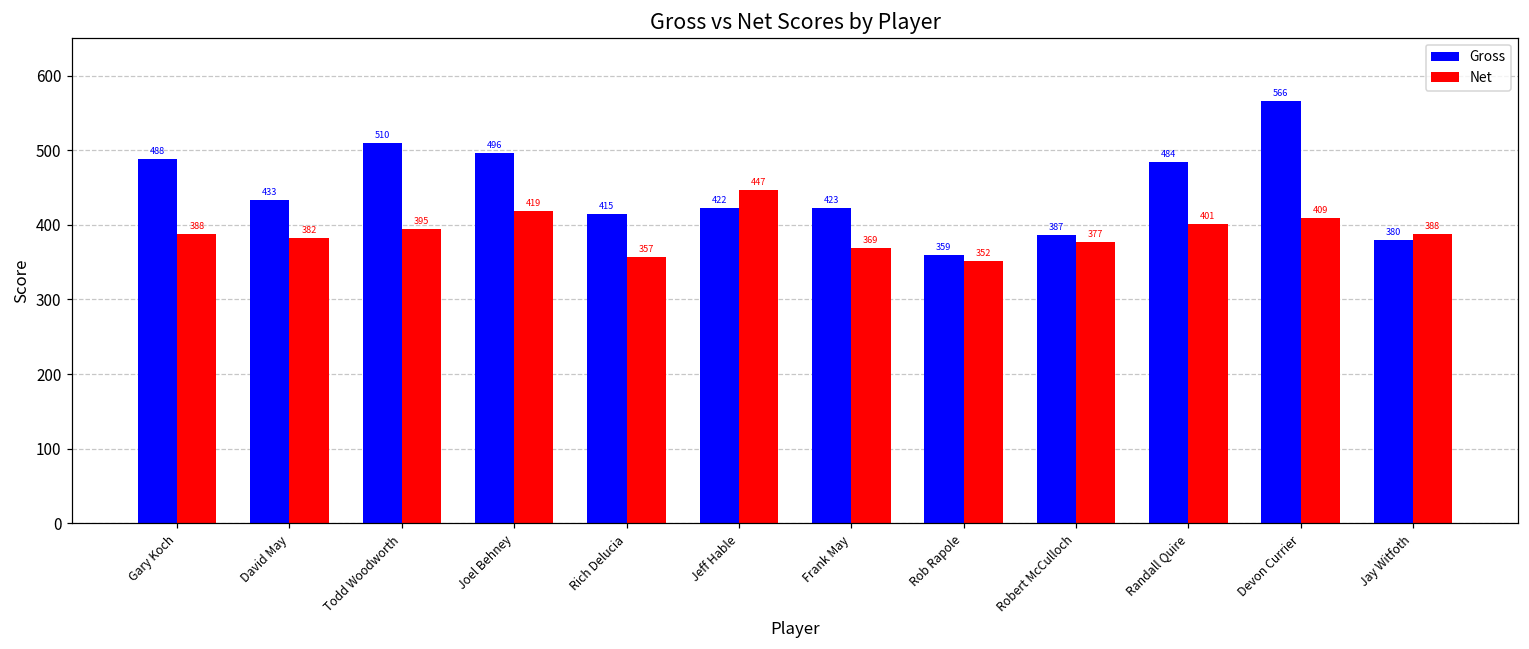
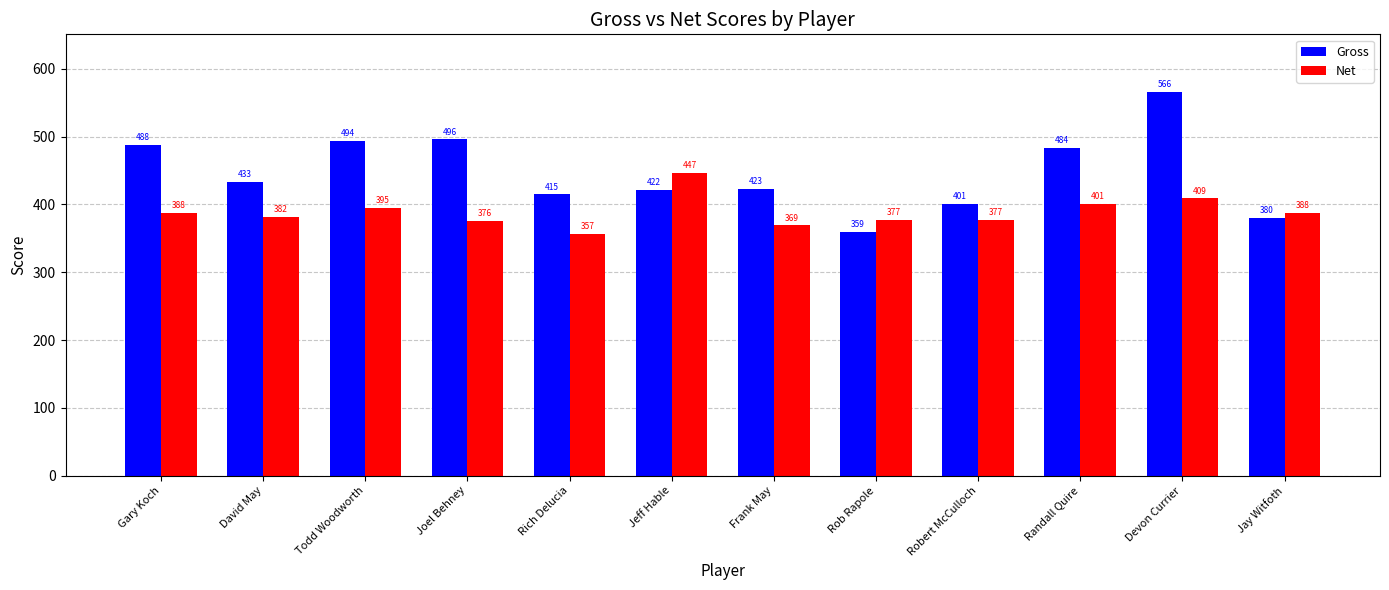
Gross, Todd Woodworth: 510 -> 494
Net, Joel Behney: 419 -> 376
Net, Rob Rapole: 352 -> 377
Gross, Robert McCulloch: 387 -> 401
